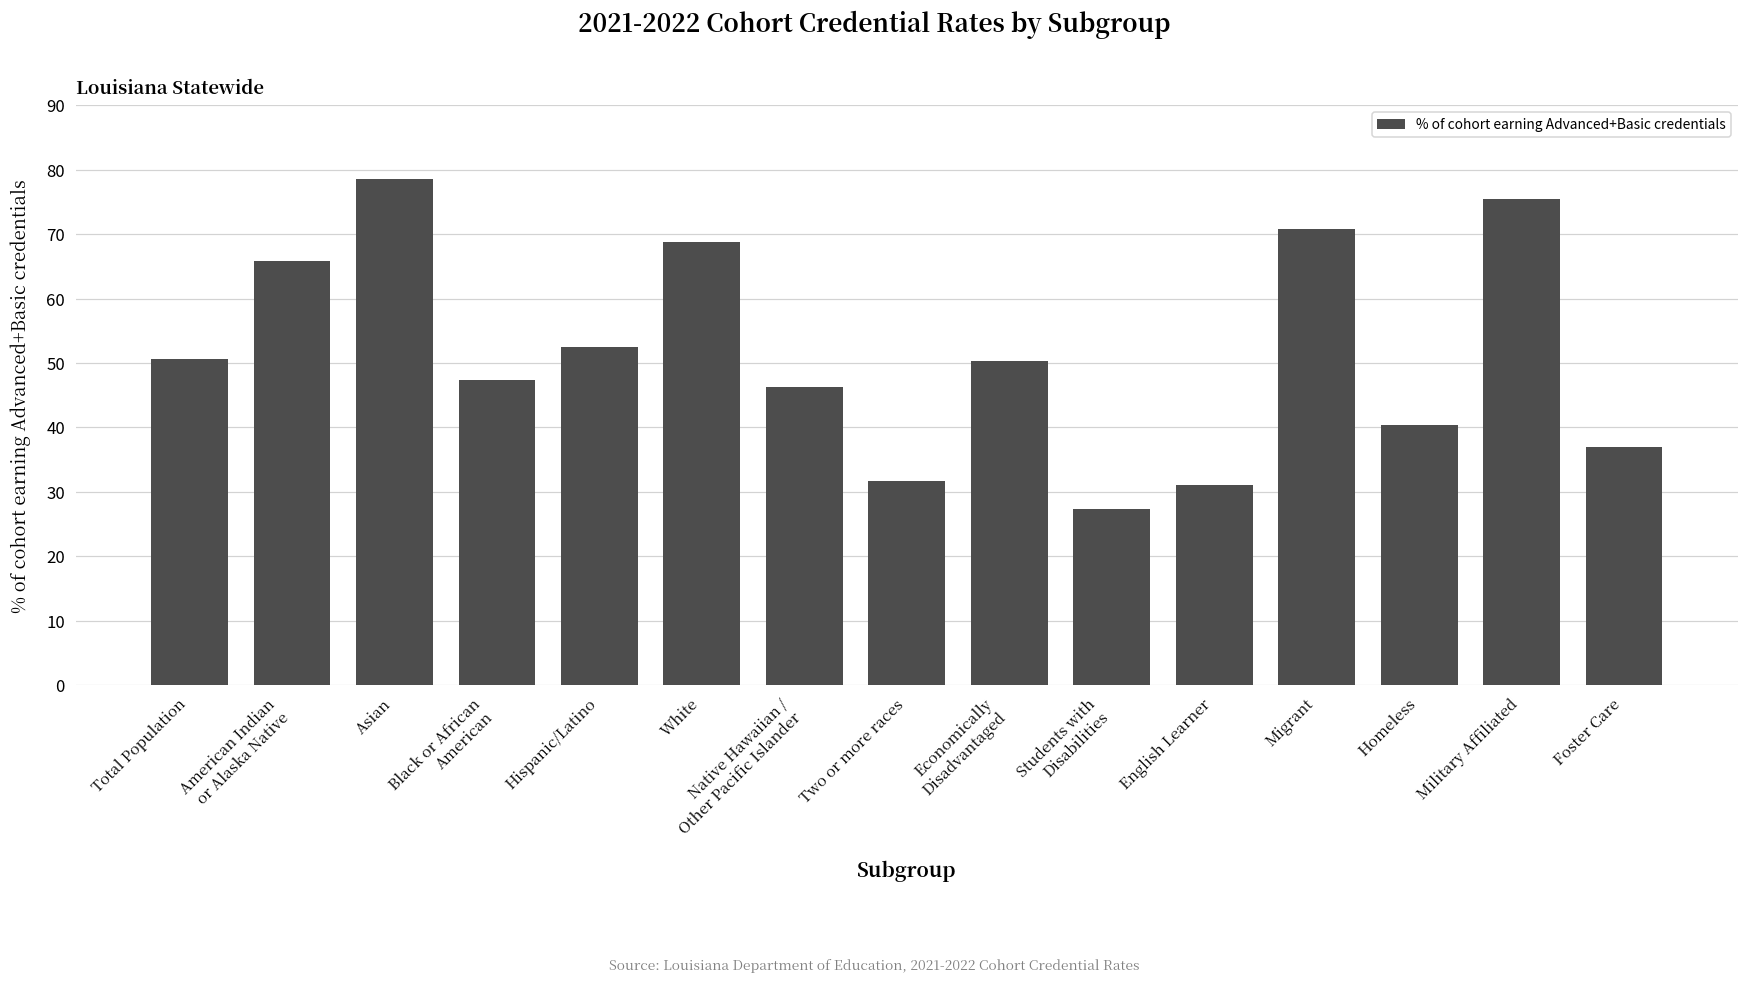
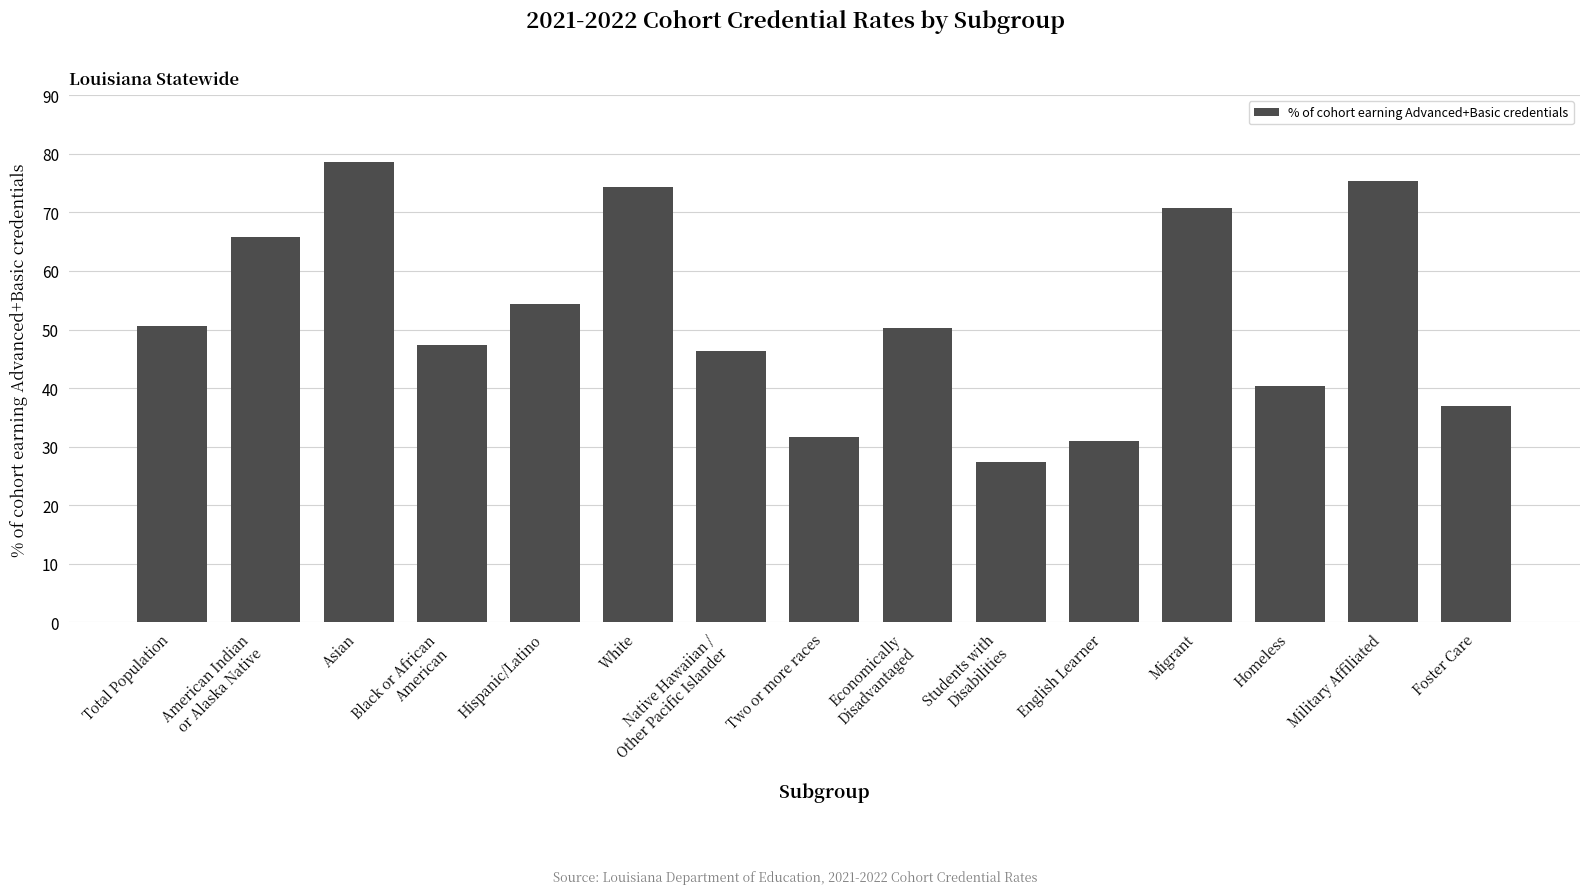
Hispanic/Latino: 53 -> 54
White: 69 -> 74
